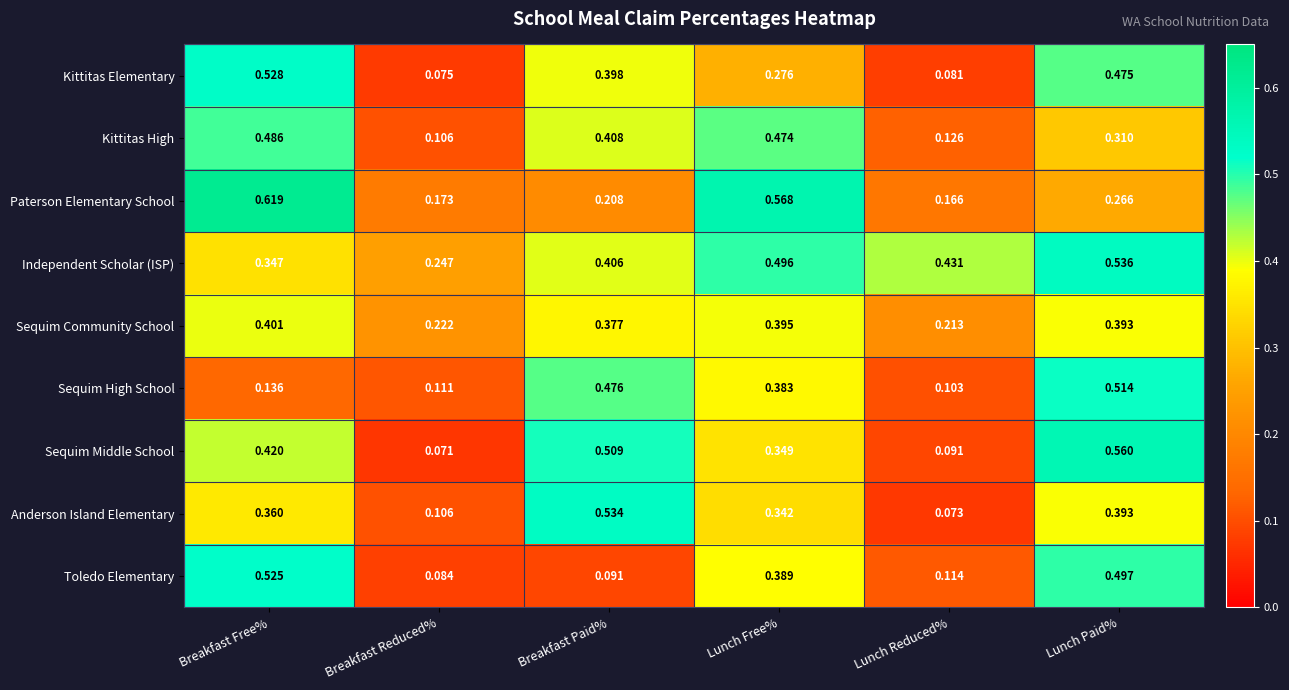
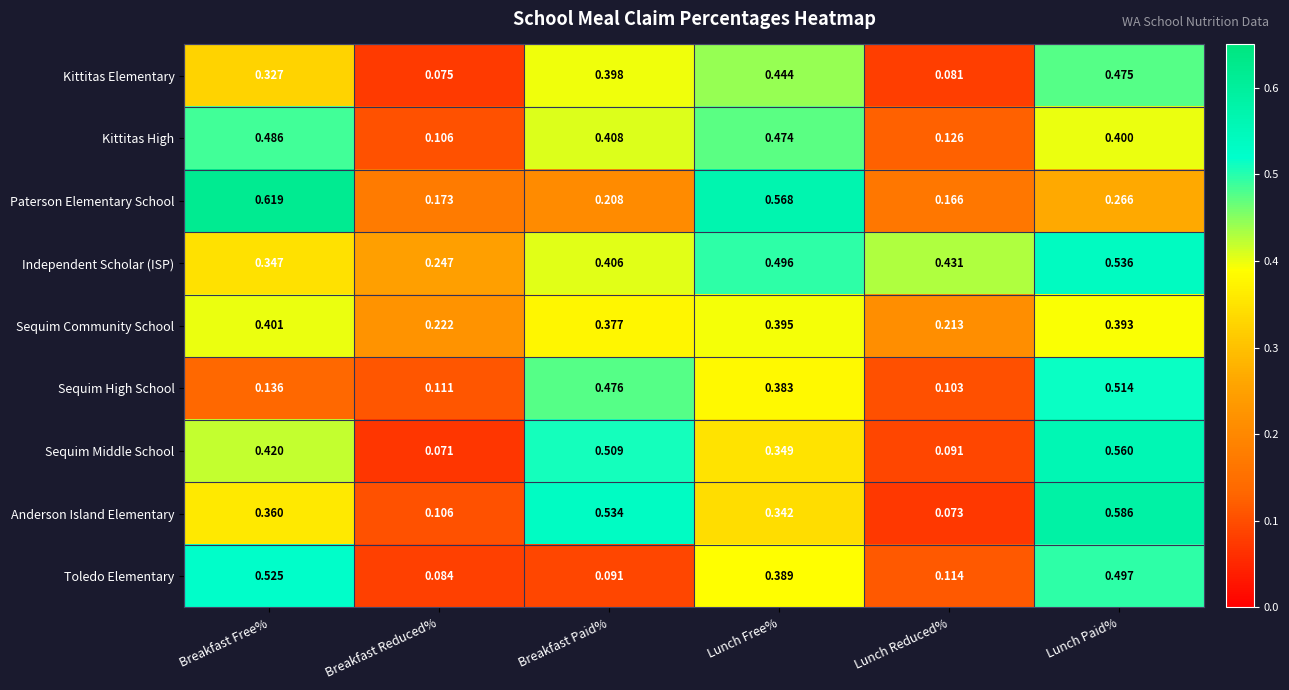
Kittitas Elementary, Breakfast Free%: 0.528 -> 0.327
Kittitas Elementary, Lunch Free%: 0.276 -> 0.444
Kittitas High, Lunch Paid%: 0.310 -> 0.400
Anderson Island Elementary, Lunch Paid%: 0.393 -> 0.586
